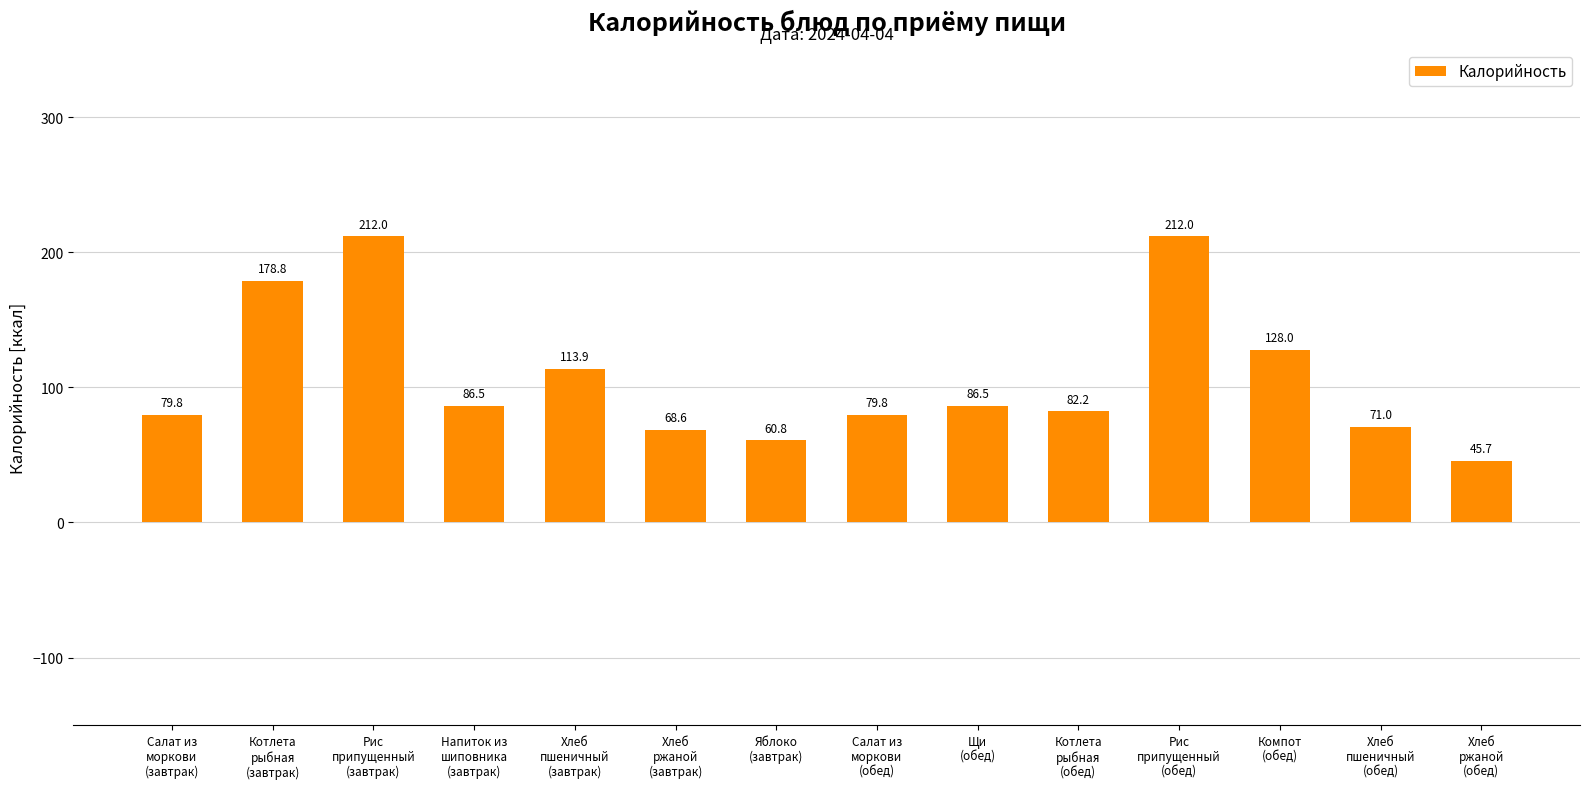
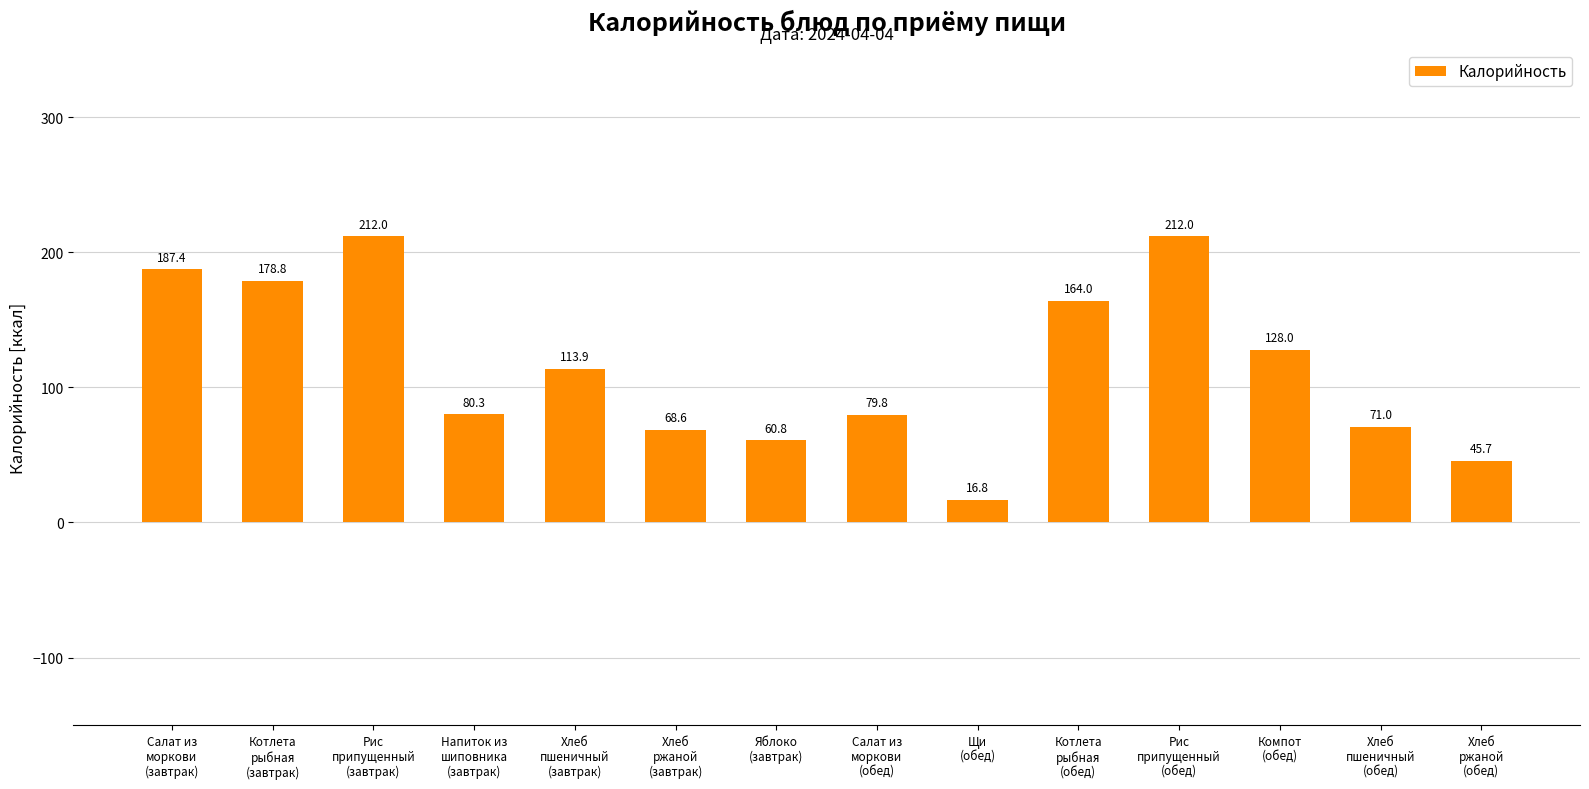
Салат из моркови (завтрак): 79.8 -> 187.4
Напиток из шиповника (завтрак): 86.5 -> 80.3
Щи (обед): 86.5 -> 16.8
Котлета рыбная (обед): 82.2 -> 164.0
